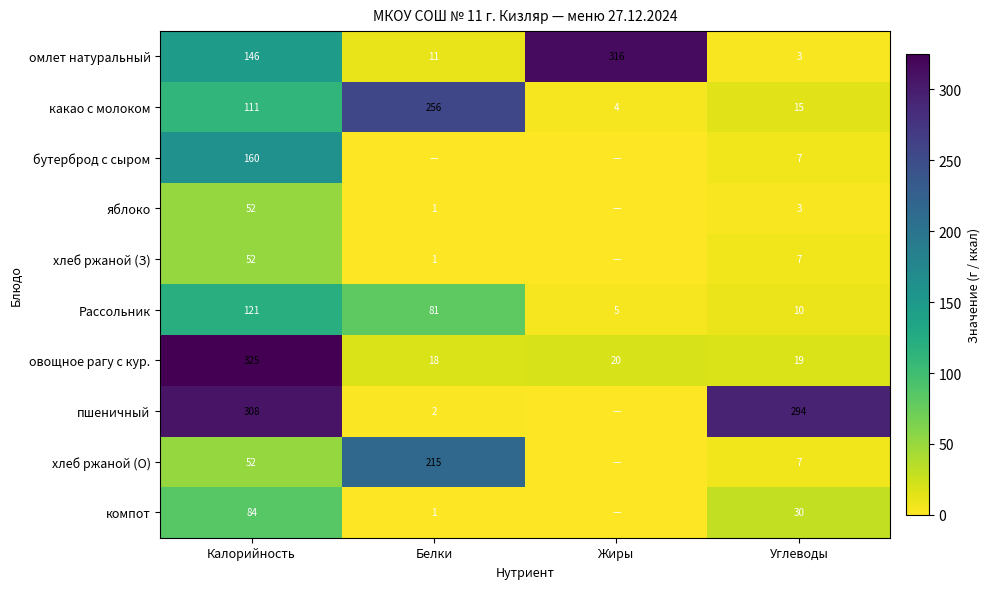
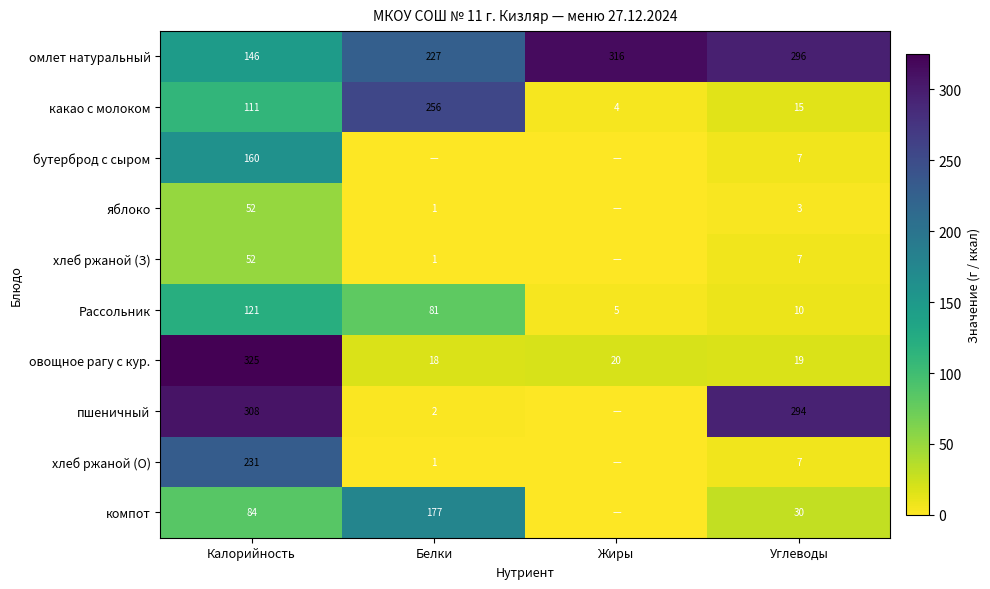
омлет натуральный, Белки: 11 -> 227
омлет натуральный, Углеводы: 3 -> 296
хлеб ржаной (О), Калорийность: 52 -> 231
хлеб ржаной (О), Белки: 215 -> 1
компот, Белки: 1 -> 177
